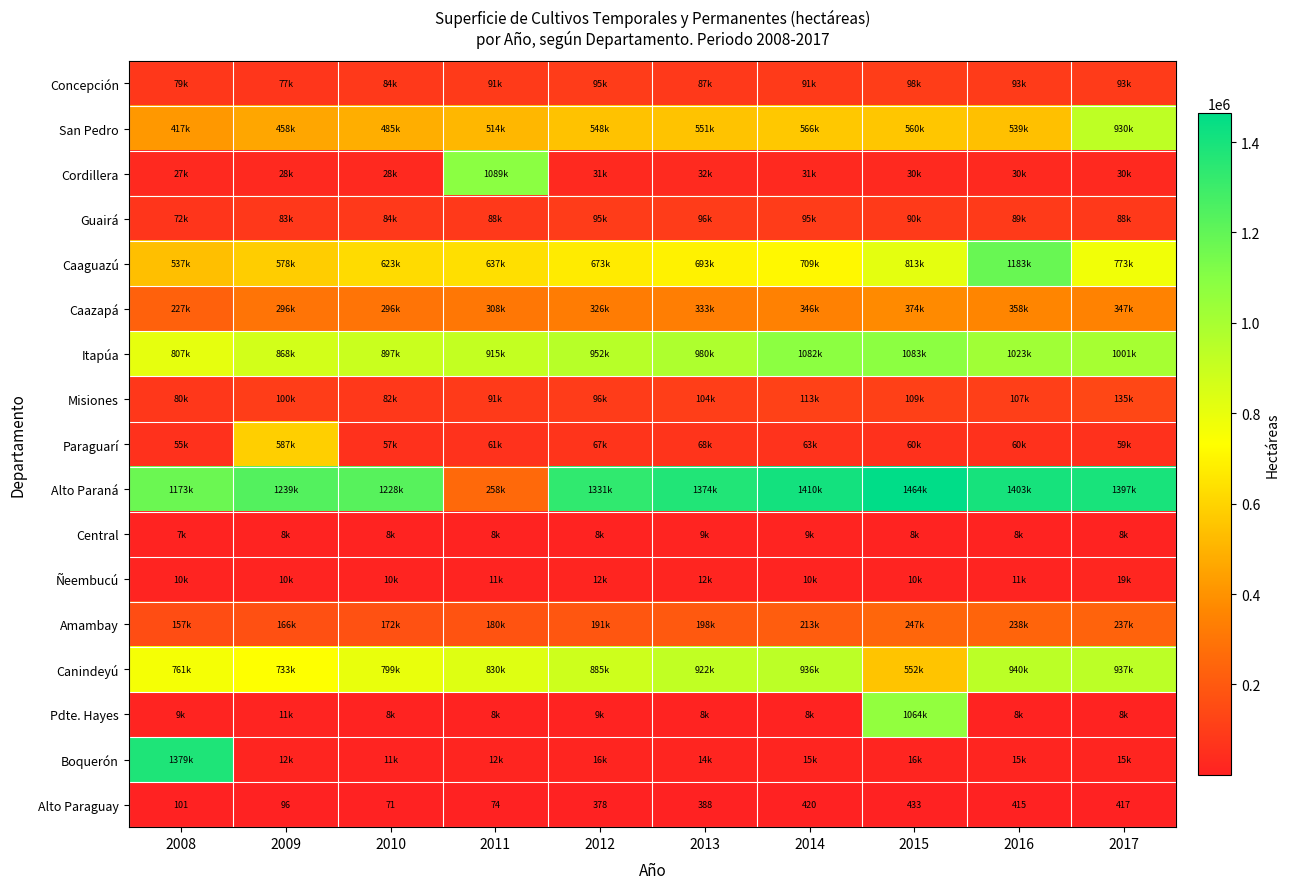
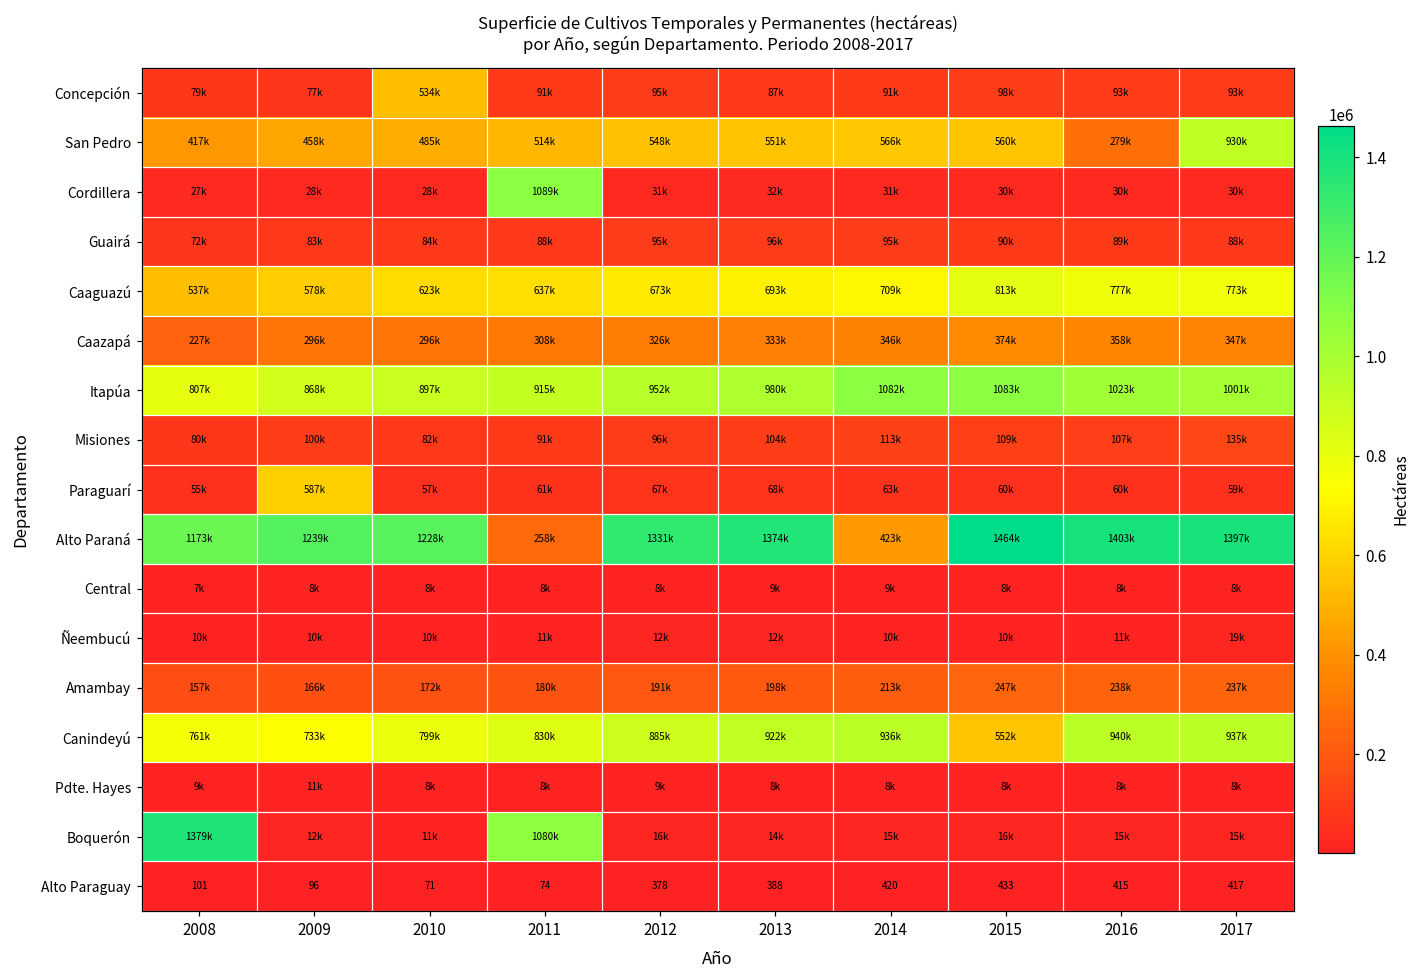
Concepción, 2010: 84k -> 534k
San Pedro, 2016: 539k -> 279k
Caaguazú, 2016: 1183k -> 777k
Alto Paraná, 2014: 1410k -> 423k
Pdte. Hayes, 2015: 1064k -> 8k
Boquerón, 2011: 12k -> 1080k
